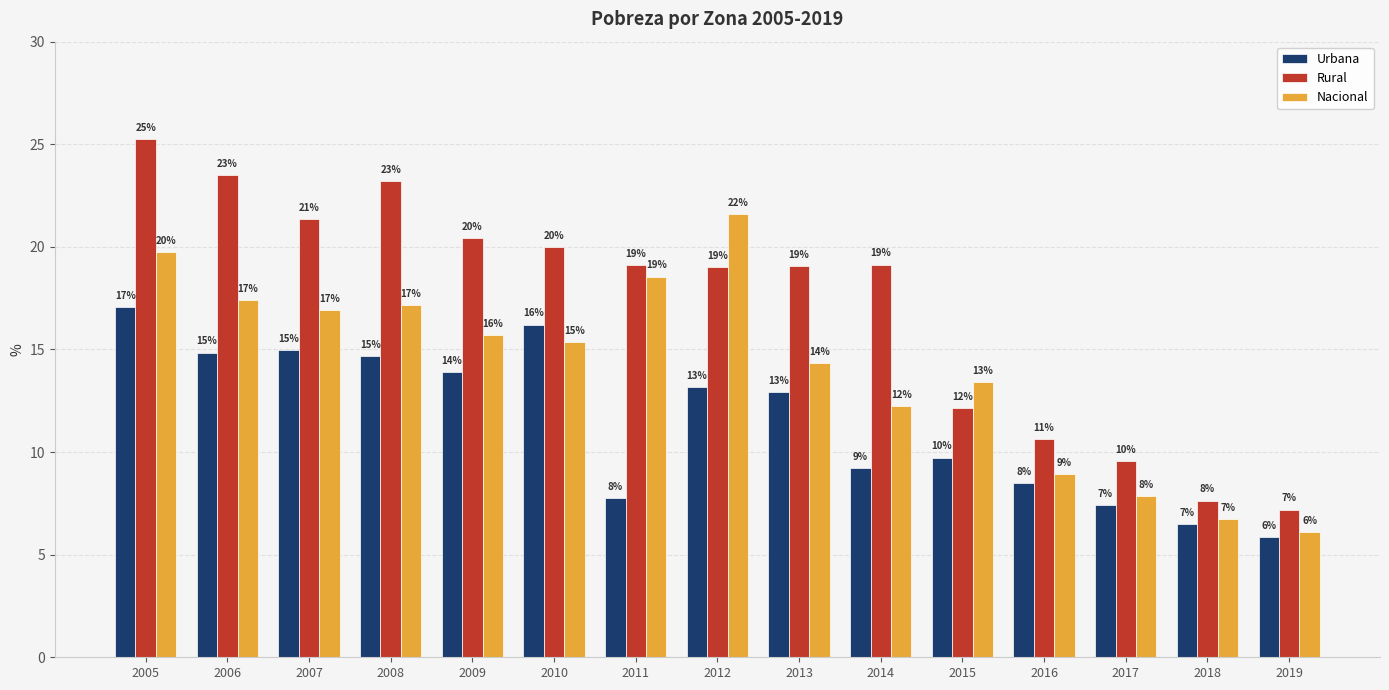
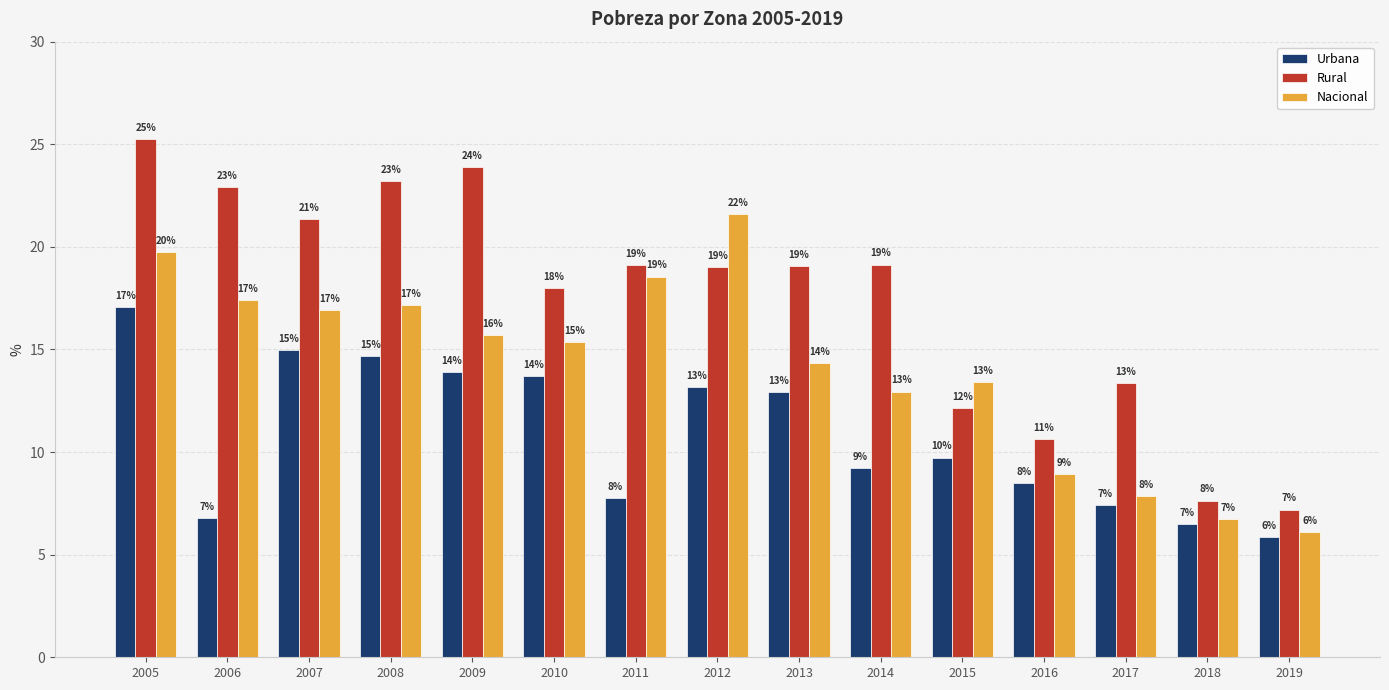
Urbana, 2006: 15% -> 7%
Rural, 2006: 23.5 -> 22.9
Rural, 2009: 20% -> 24%
Urbana, 2010: 16% -> 14%
Rural, 2010: 20% -> 18%
Nacional, 2014: 12% -> 13%
Rural, 2017: 10% -> 13%
